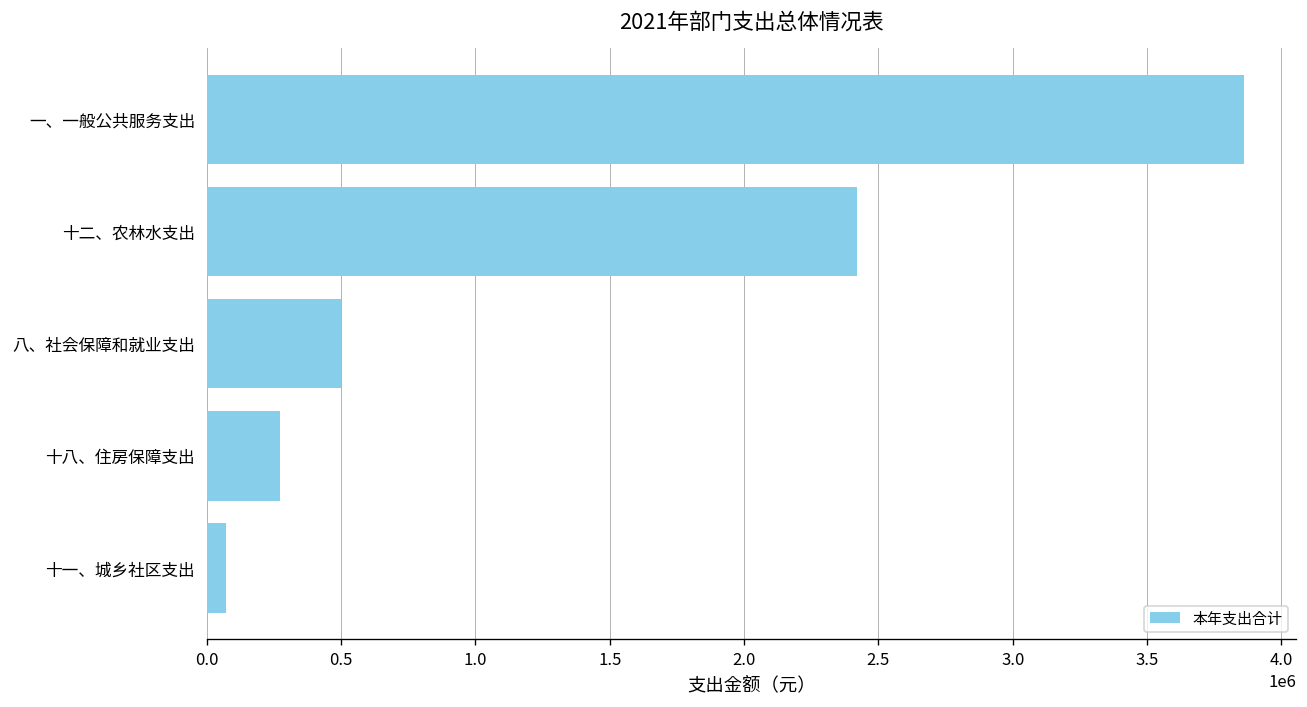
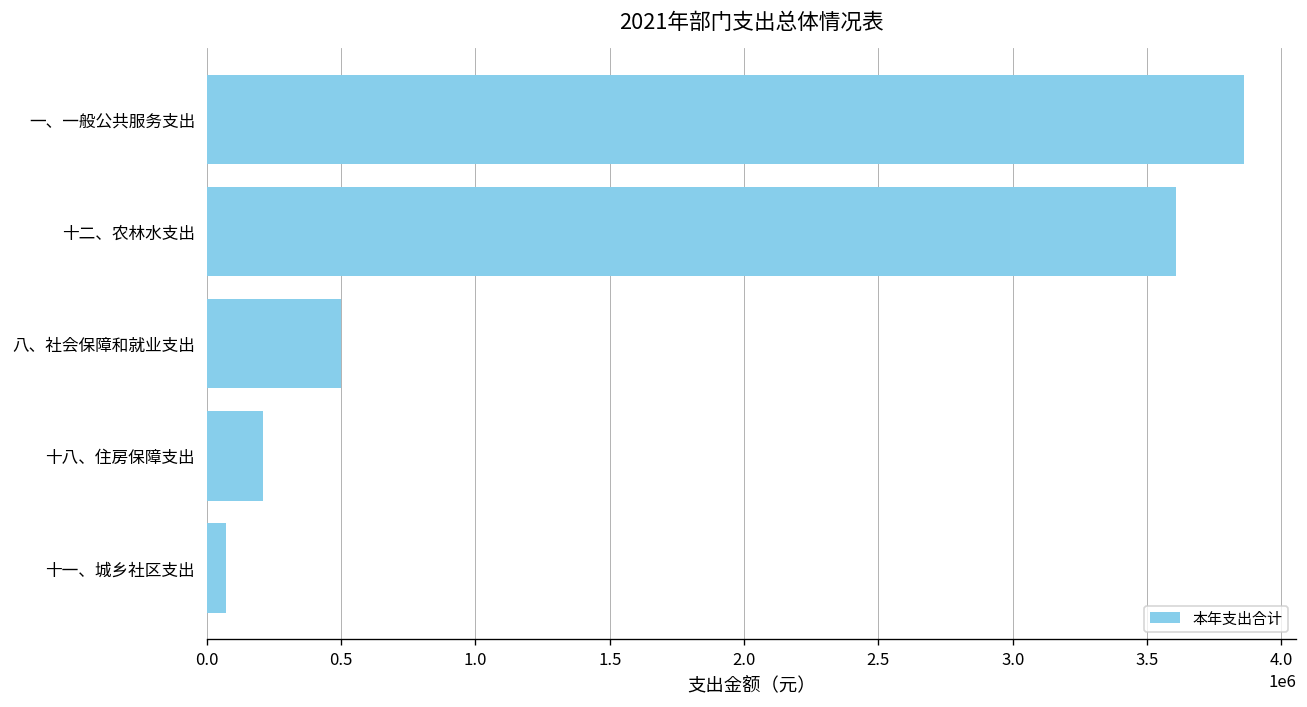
十二、农林水支出: 2420000 -> 3610000
十八、住房保障支出: 270000 -> 210000
